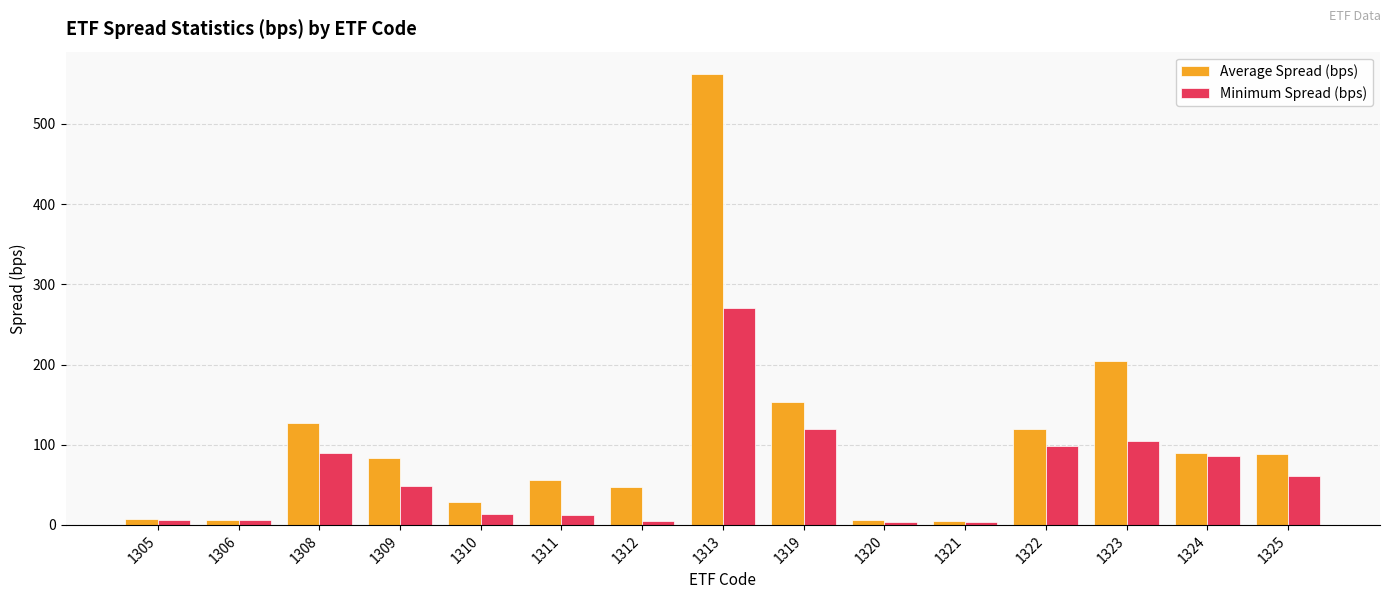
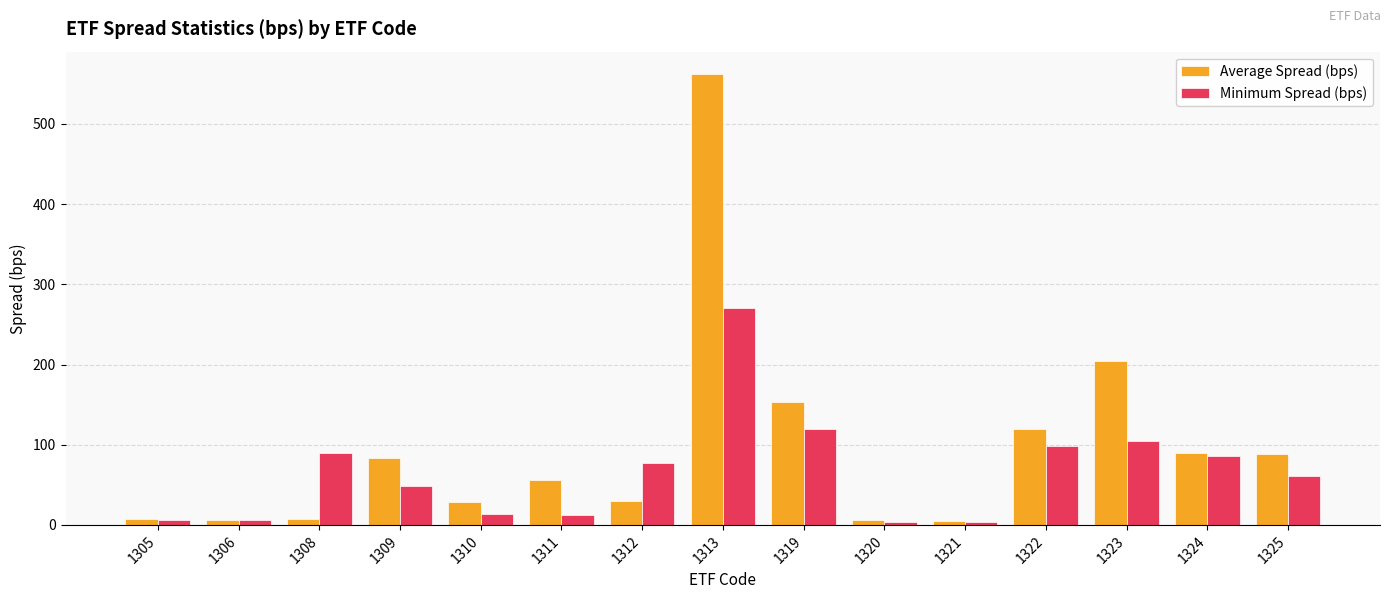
Average Spread (bps), 1308: 130 -> 10
Average Spread (bps), 1312: 50 -> 30
Minimum Spread (bps), 1312: 0 -> 80
